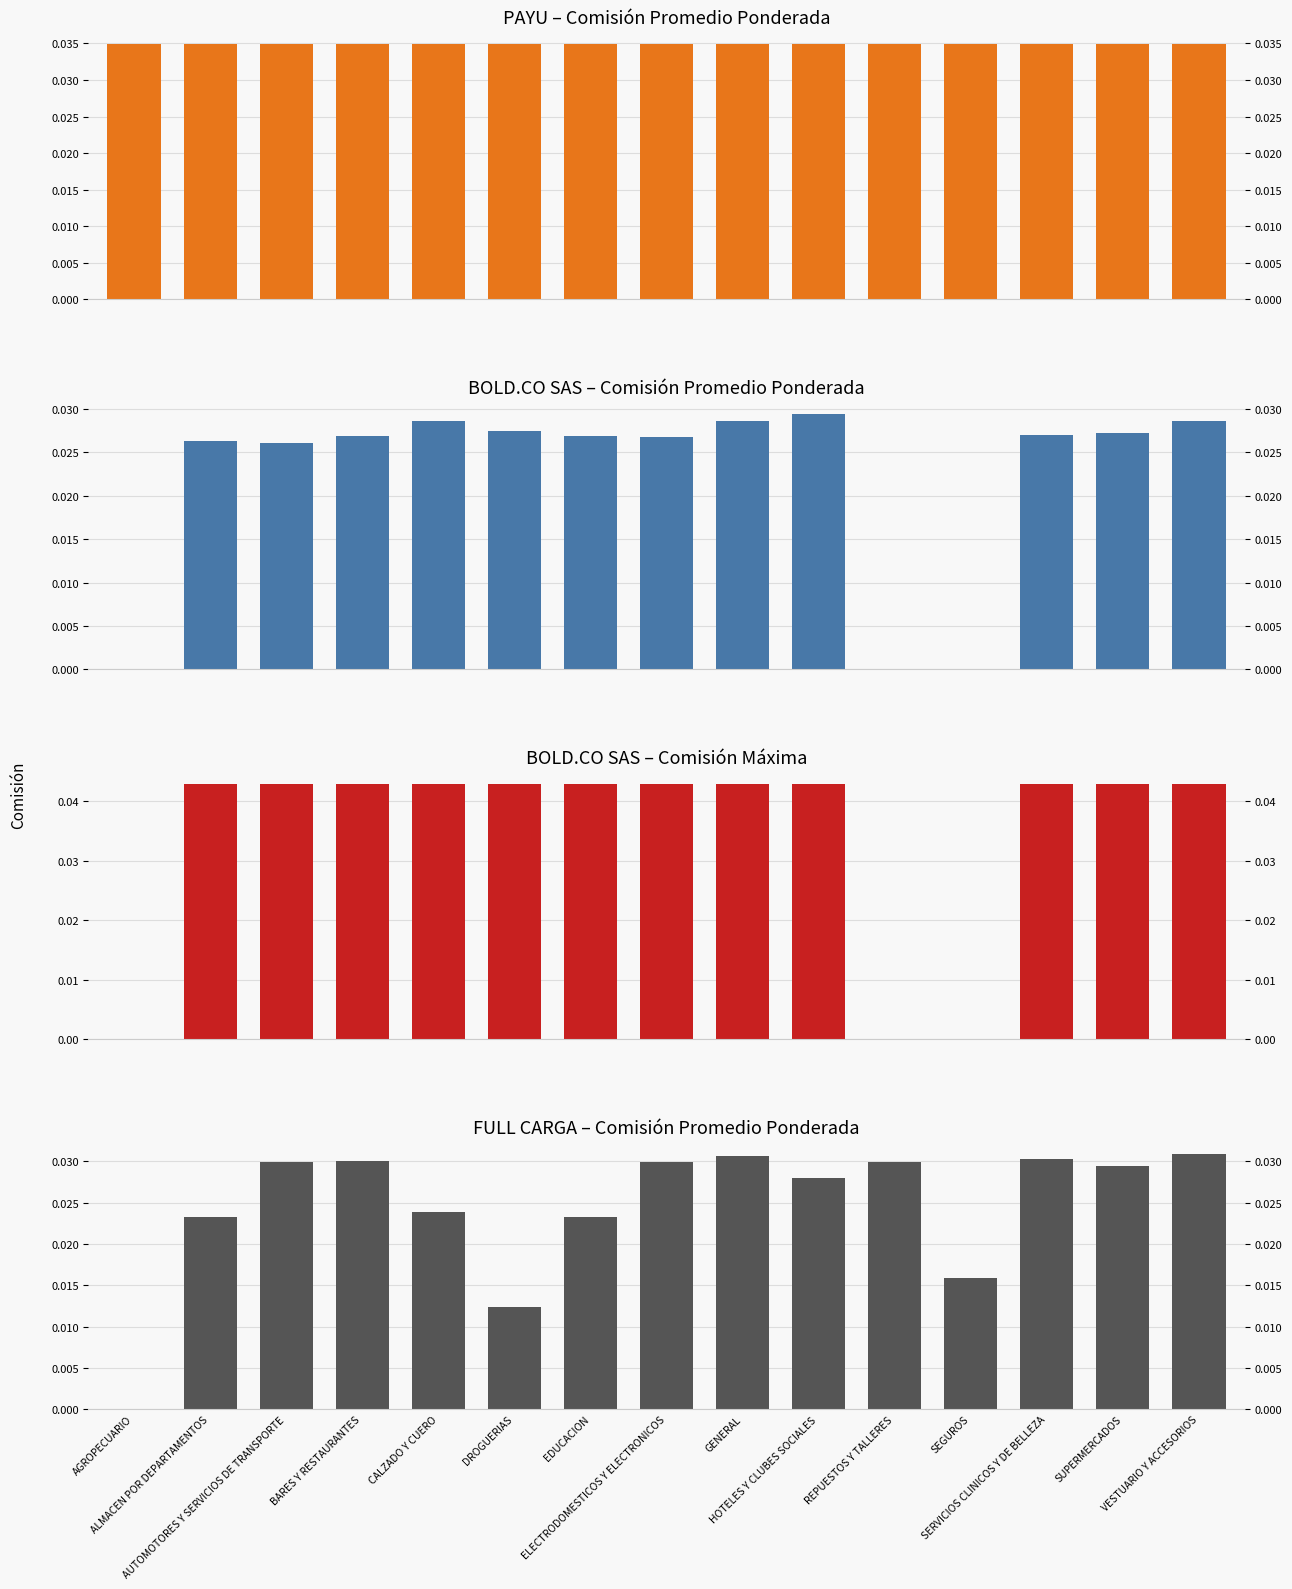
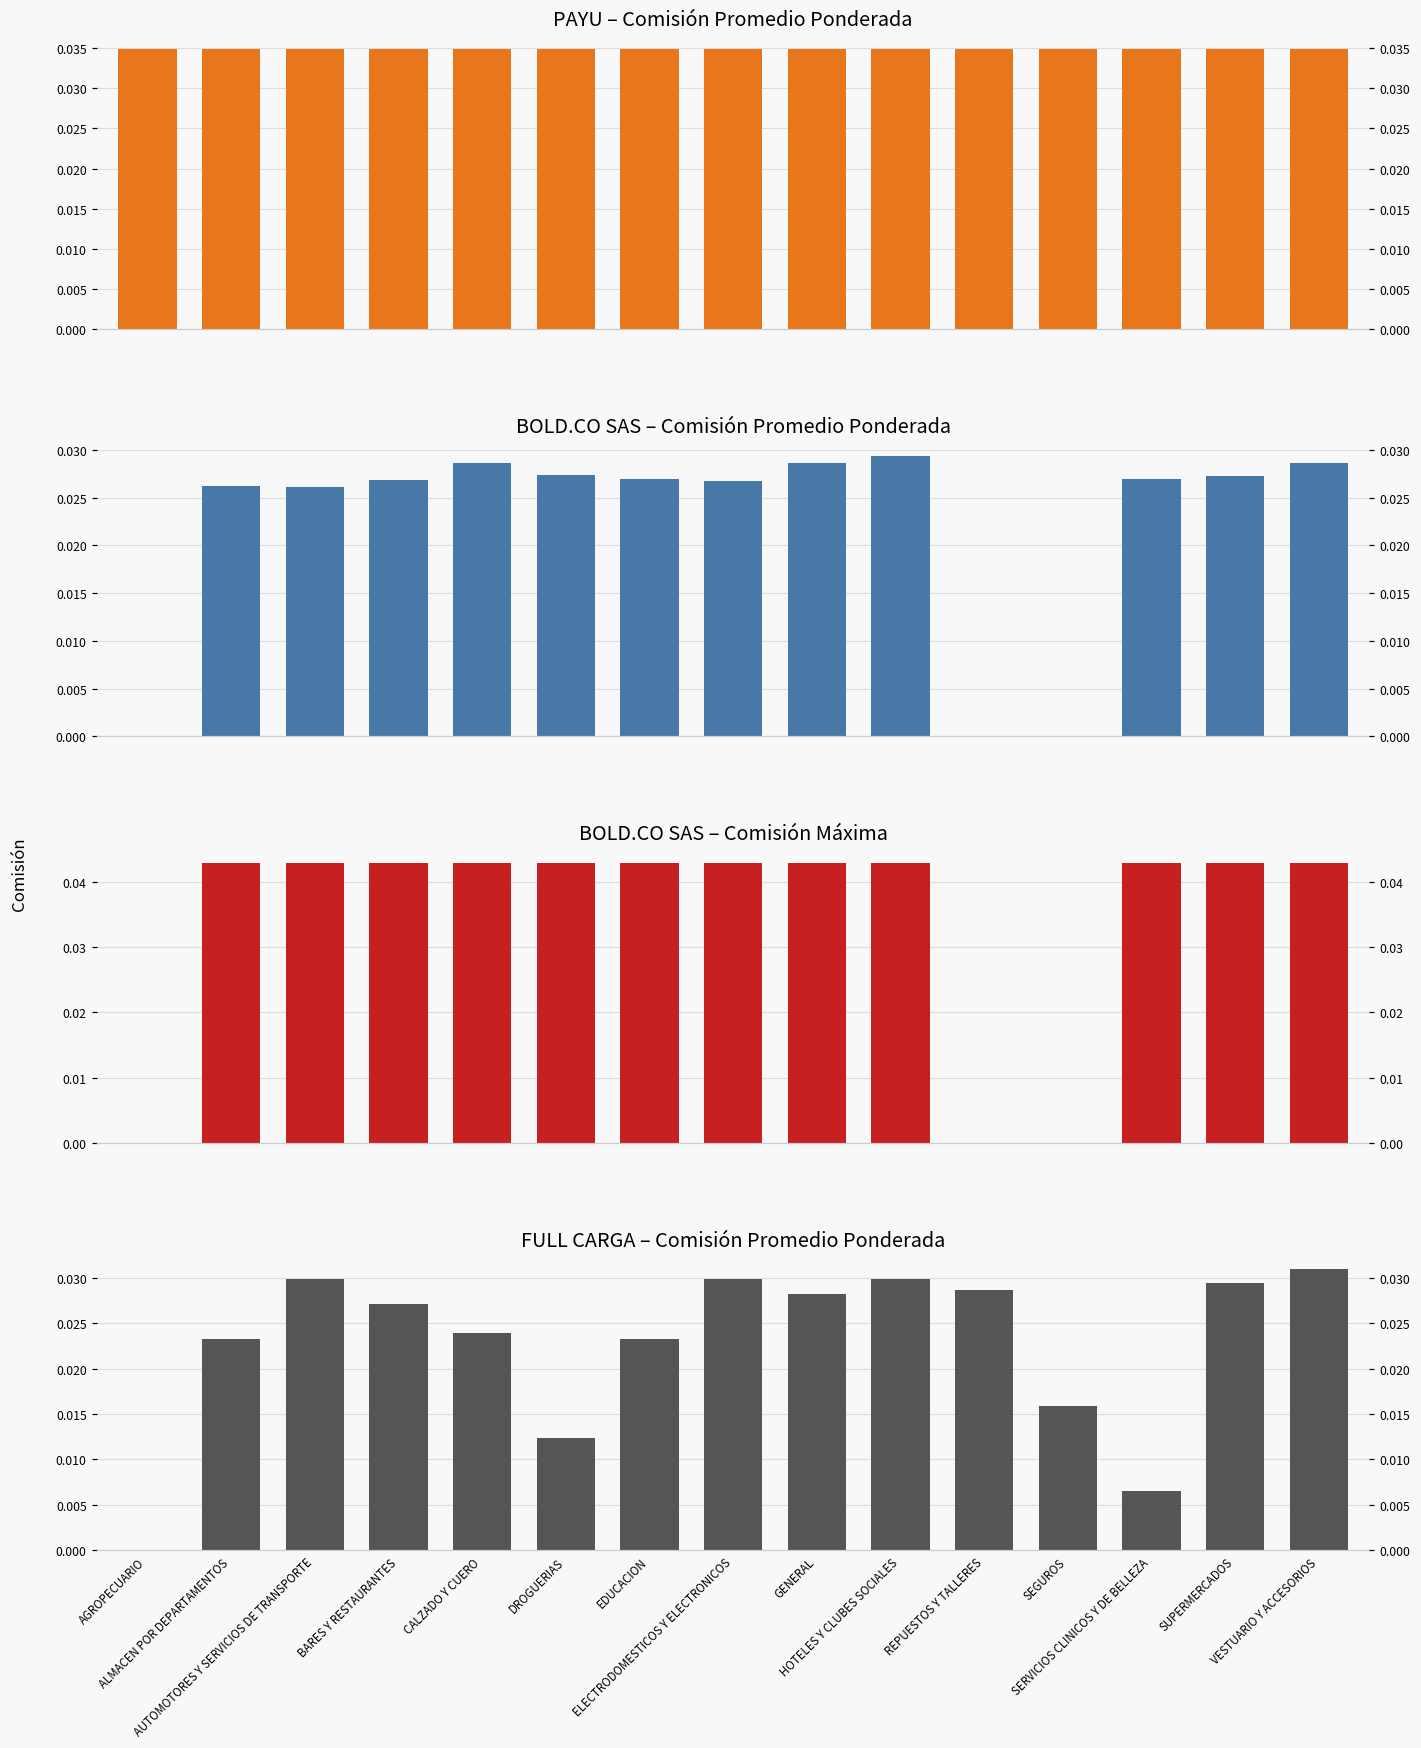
FULL CARGA – Comisión Promedio Ponderada, BARES Y RESTAURANTES: 0.030 -> 0.027
FULL CARGA – Comisión Promedio Ponderada, GENERAL: 0.031 -> 0.028
FULL CARGA – Comisión Promedio Ponderada, HOTELES Y CLUBES SOCIALES: 0.028 -> 0.030
FULL CARGA – Comisión Promedio Ponderada, REPUESTOS Y TALLERES: 0.030 -> 0.029
FULL CARGA – Comisión Promedio Ponderada, SERVICIOS CLINICOS Y DE BELLEZA: 0.030 -> 0.007
